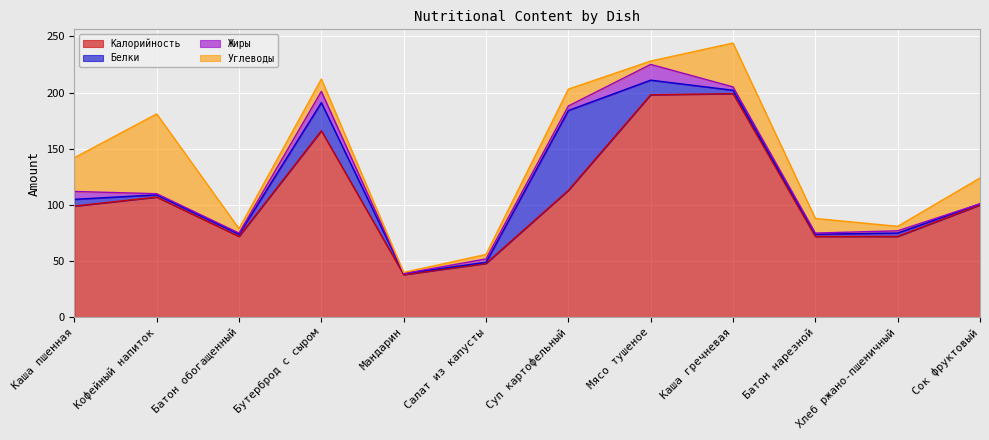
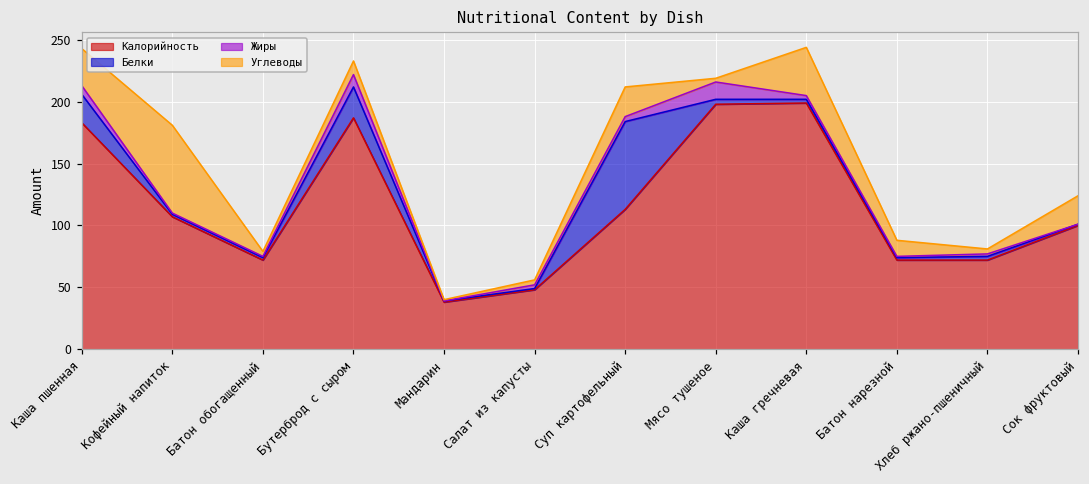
Калорийность, Каша пшенная: 99 -> 183
Белки, Каша пшенная: 6 -> 23
Калорийность, Бутерброд с сыром: 166 -> 187
Углеводы, Суп картофельный: 15 -> 24
Белки, Мясо тушеное: 13 -> 4
